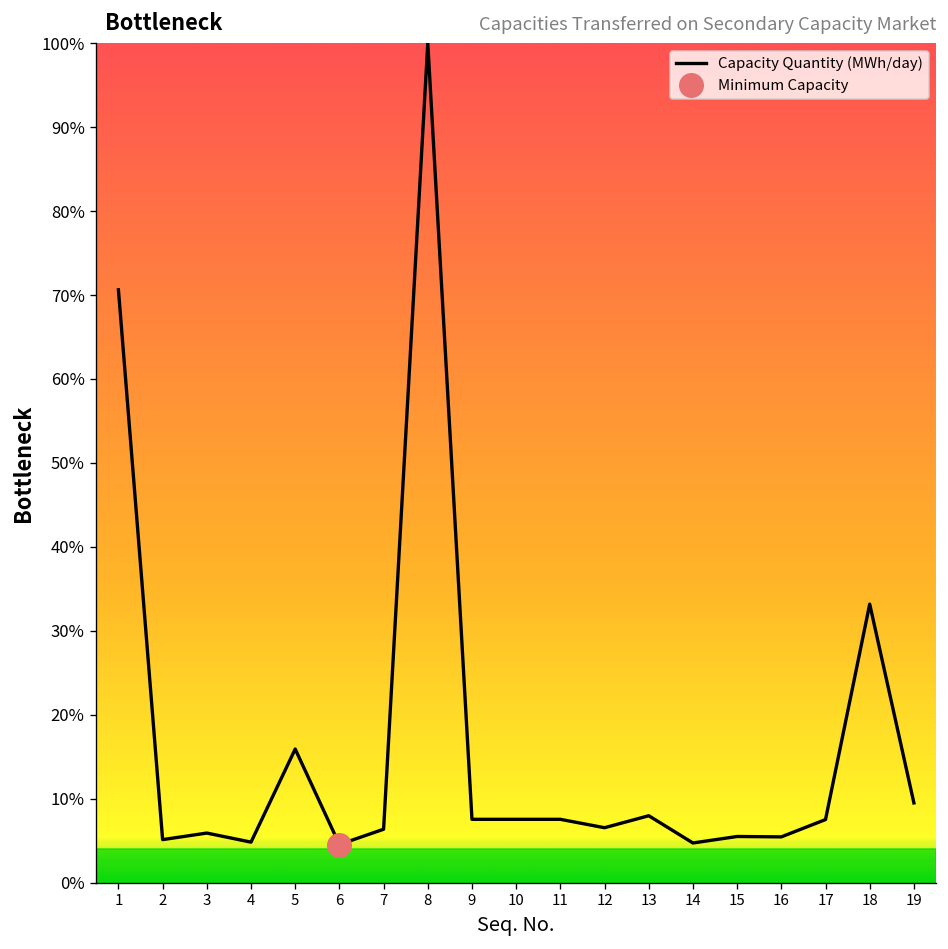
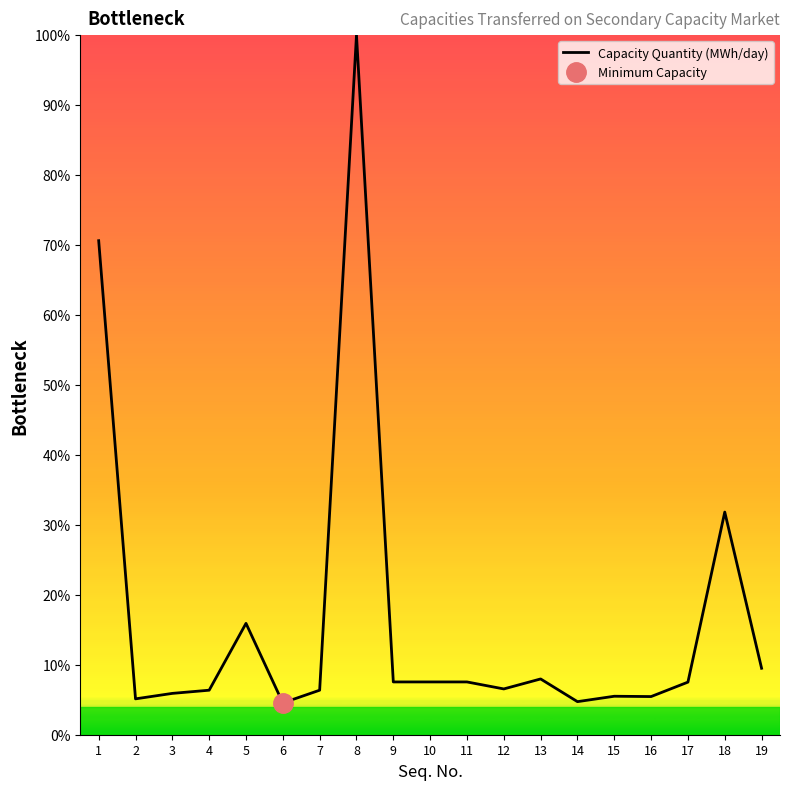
Capacity Quantity (MWh/day), 4: 5% -> 6%
Capacity Quantity (MWh/day), 18: 33% -> 32%
